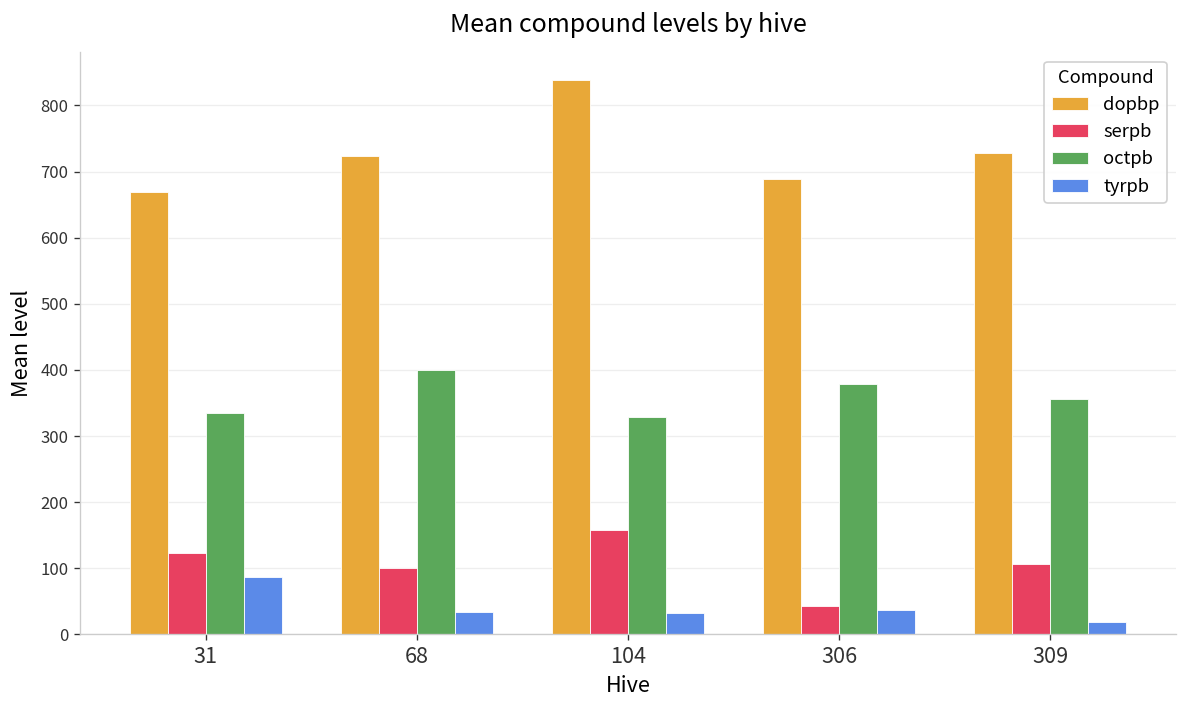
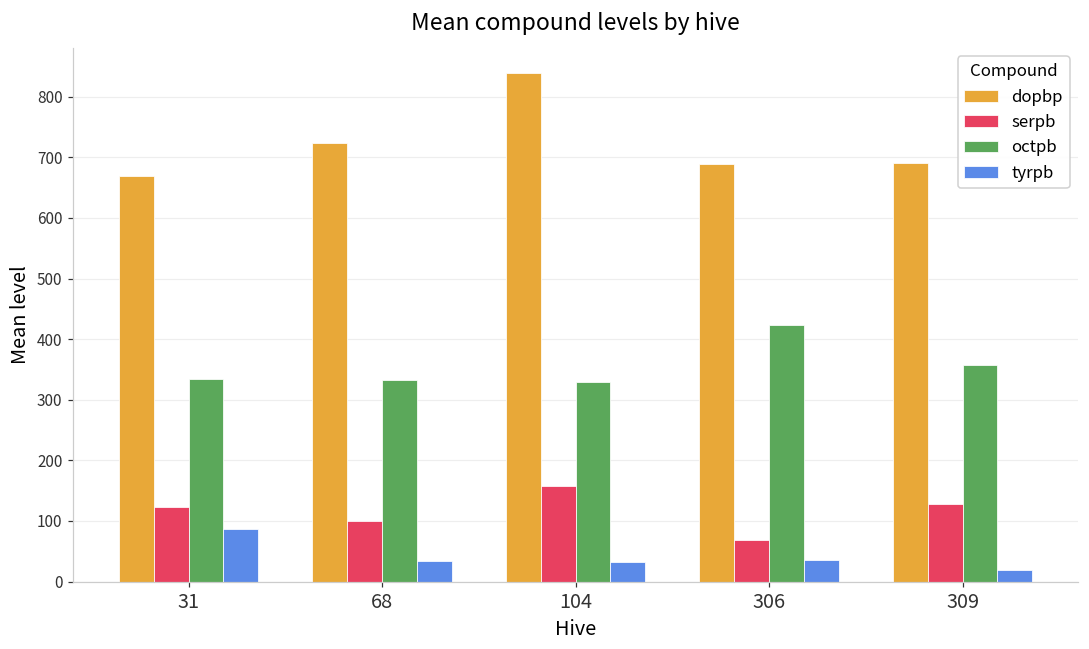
octpb, 68: 400 -> 330
serpb, 306: 40 -> 70
octpb, 306: 380 -> 420
dopbp, 309: 730 -> 690
serpb, 309: 110 -> 130
